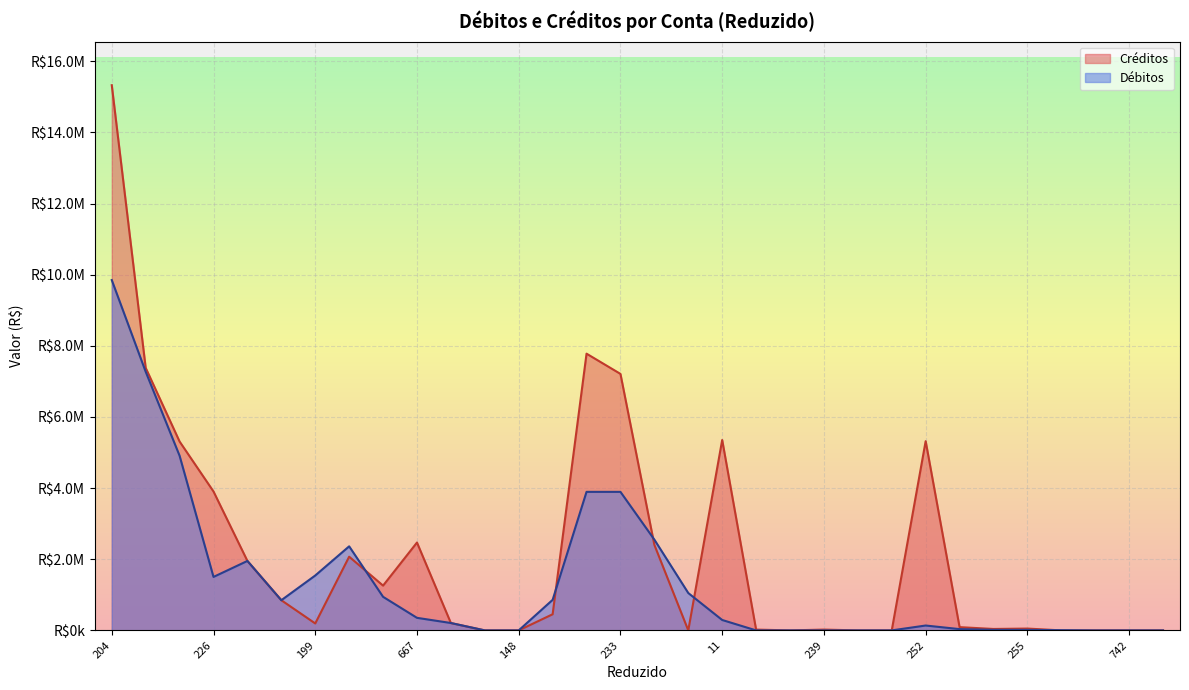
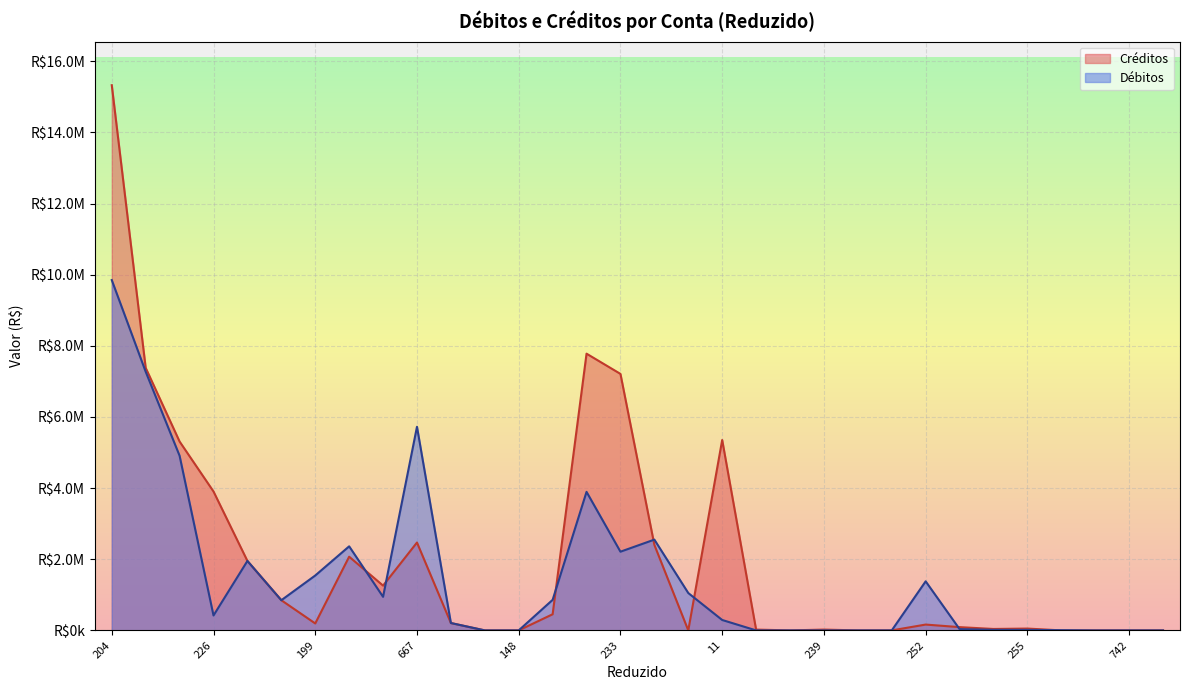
Débitos, 226: R$1500000 -> R$400000
Débitos, 667: R$400000 -> R$5700000
Débitos, 233: R$3900000 -> R$2200000
Créditos, 252: R$5300000 -> R$200000
Débitos, 252: R$100000 -> R$1400000
